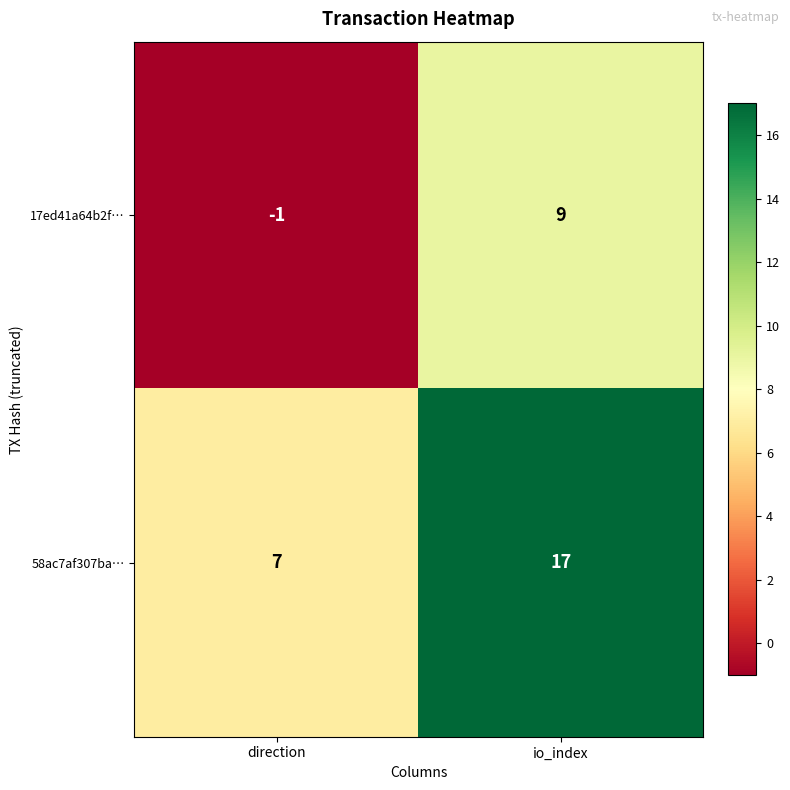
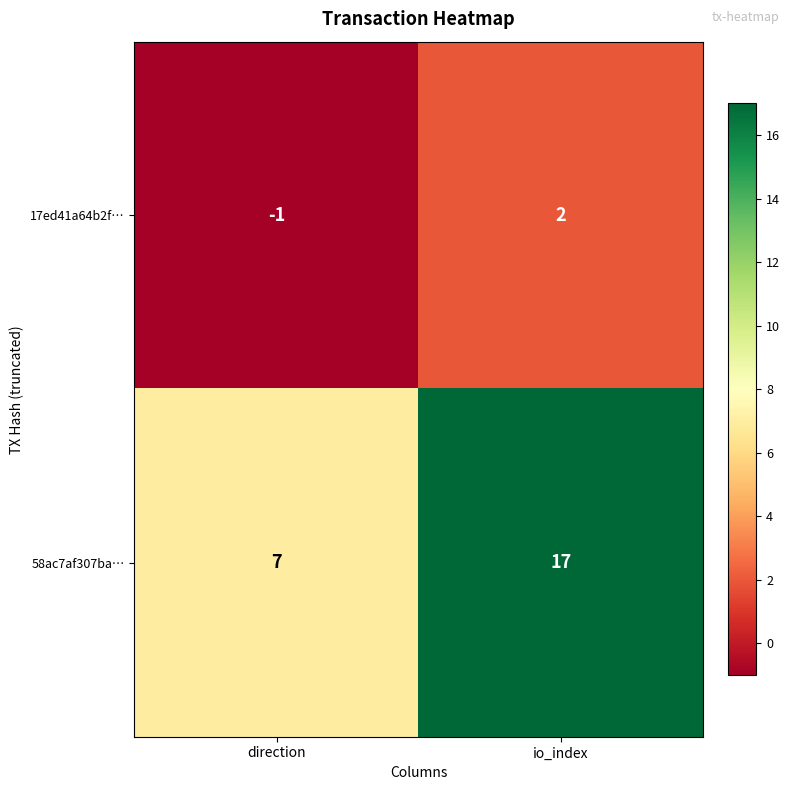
17ed41a64b2f…, io_index: 9 -> 2
